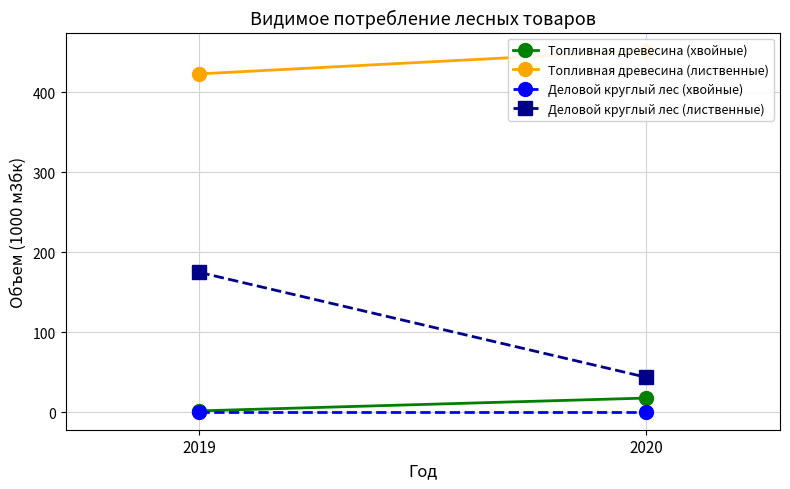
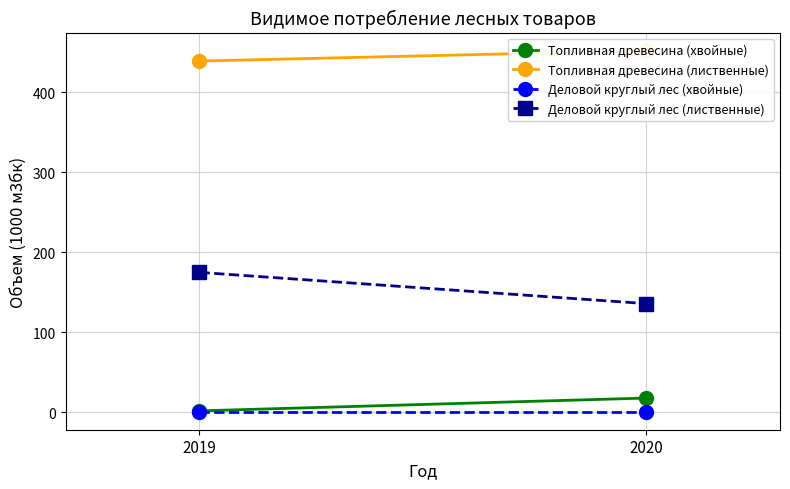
Топливная древесина (лиственные), 2019: 420 -> 440
Деловой круглый лес (лиственные), 2020: 40 -> 140
